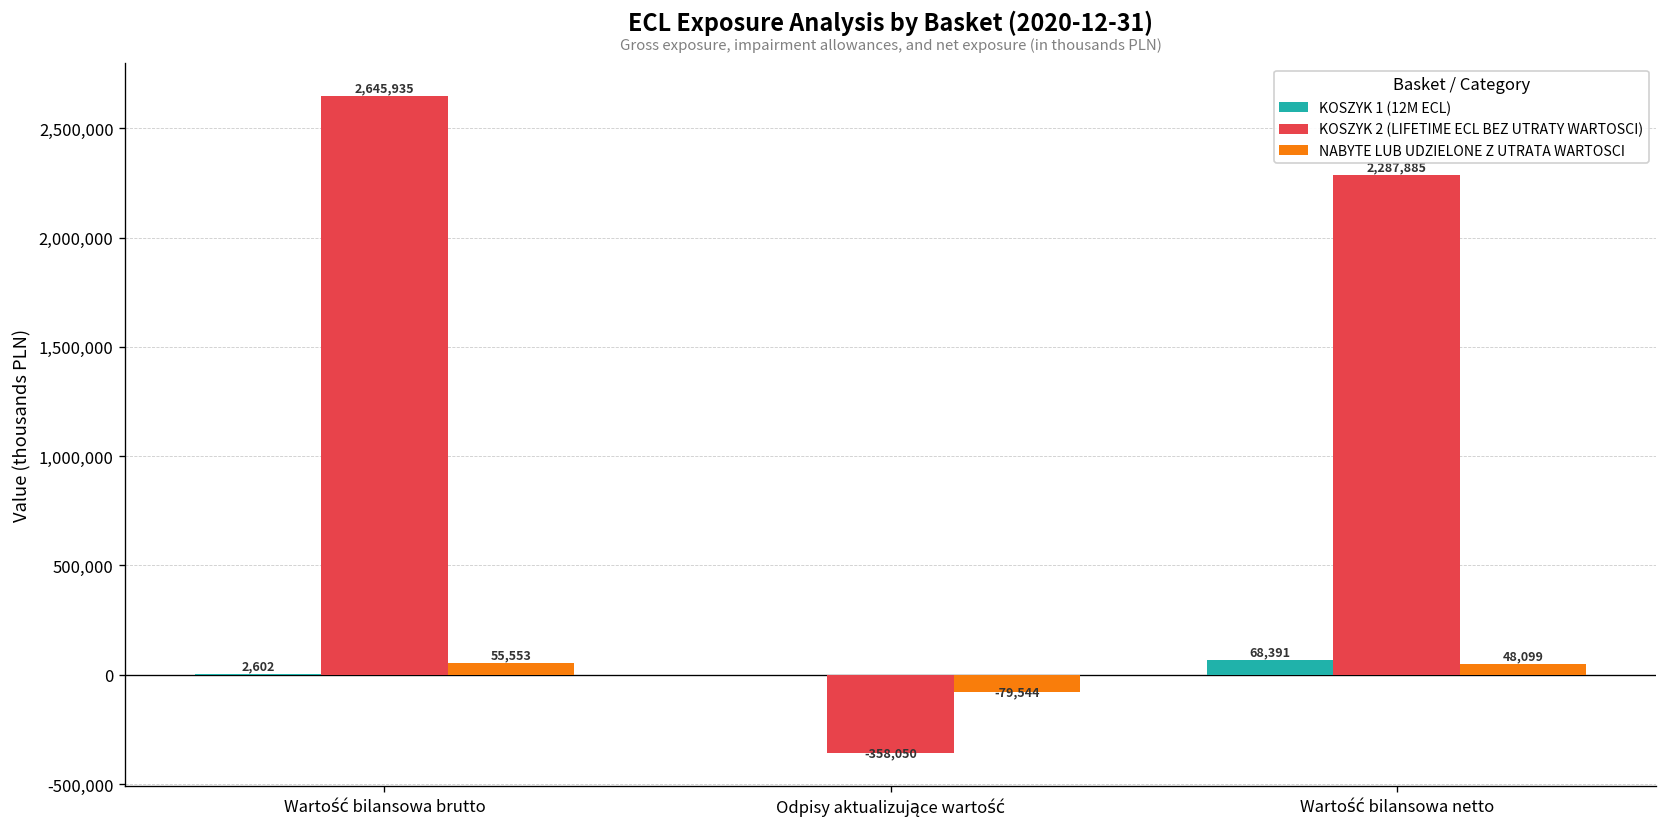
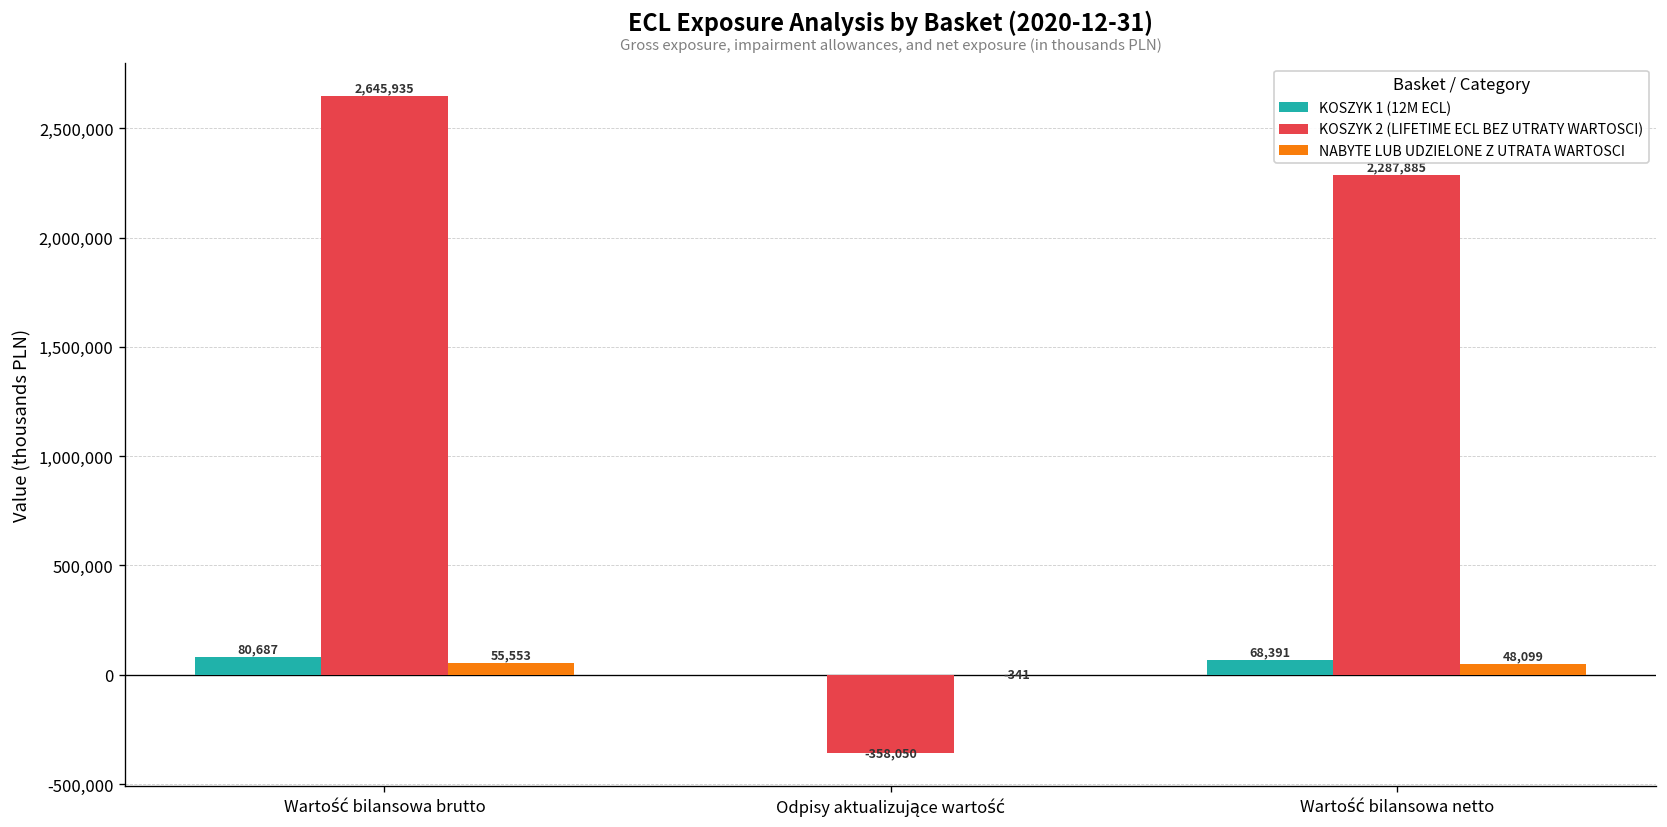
KOSZYK 1 (12M ECL), Wartość bilansowa brutto: 2,602 -> 80,687
NABYTE LUB UDZIELONE Z UTRATA WARTOSCI, Odpisy aktualizujące wartość: -79,544 -> -341
